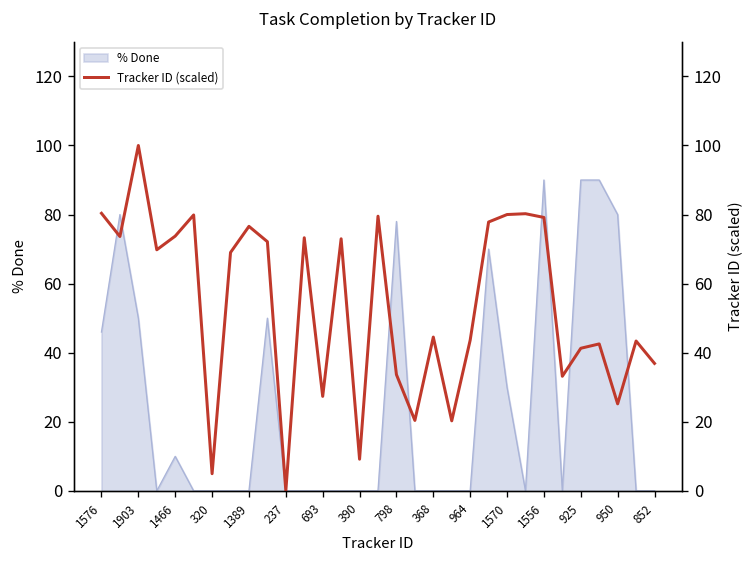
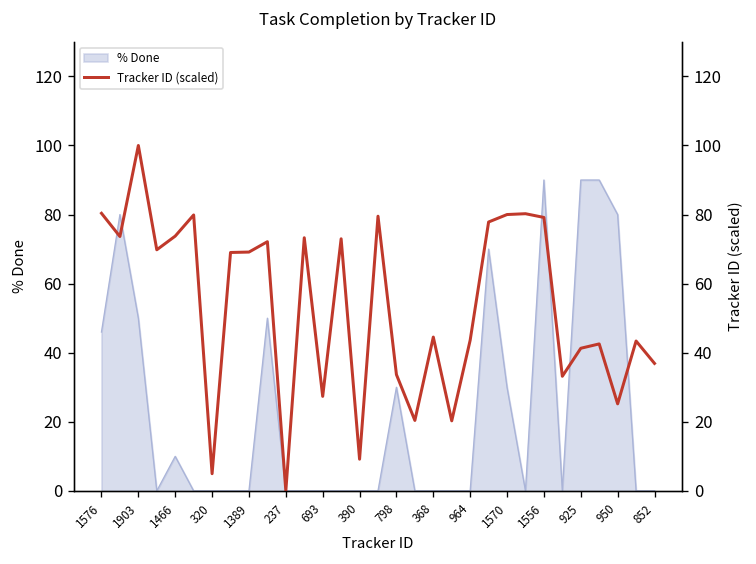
% Done, 798: 78 -> 30
Tracker ID (scaled), 1389: 77 -> 69
